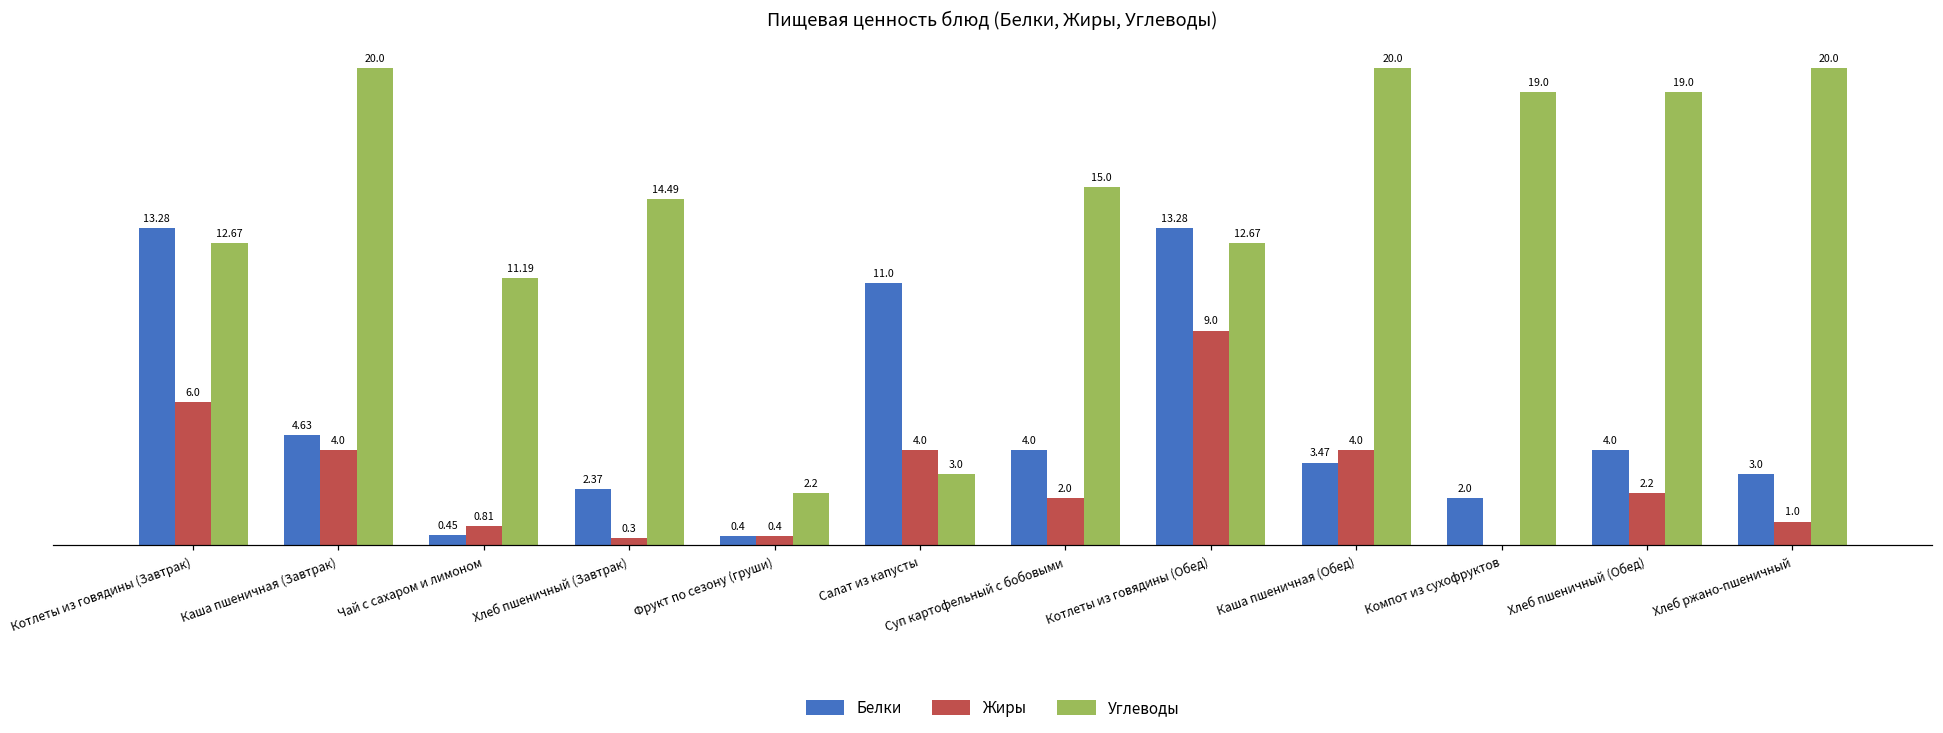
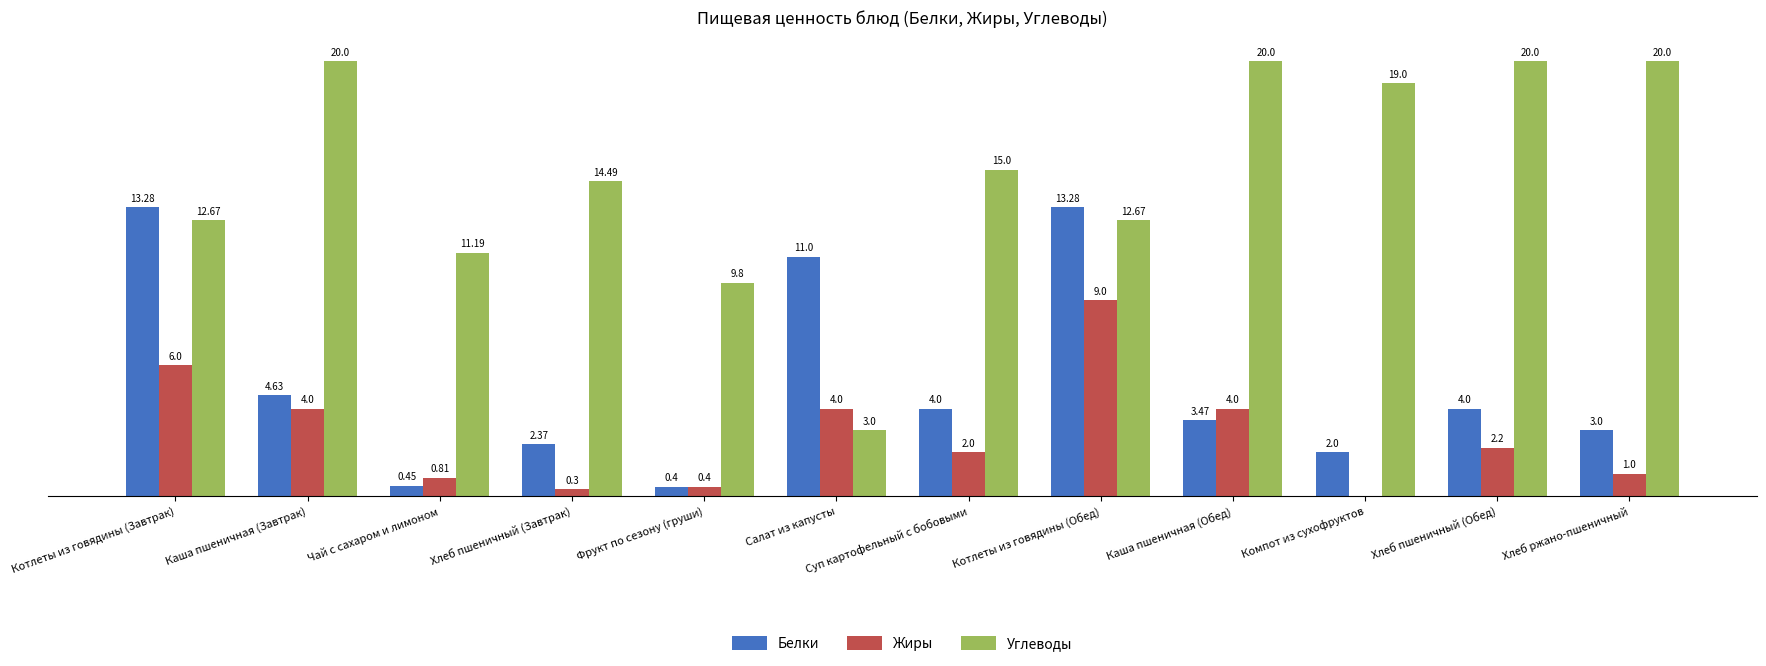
Углеводы, Фрукт по сезону (груши): 2.2 -> 9.8
Углеводы, Хлеб пшеничный (Обед): 19.0 -> 20.0
